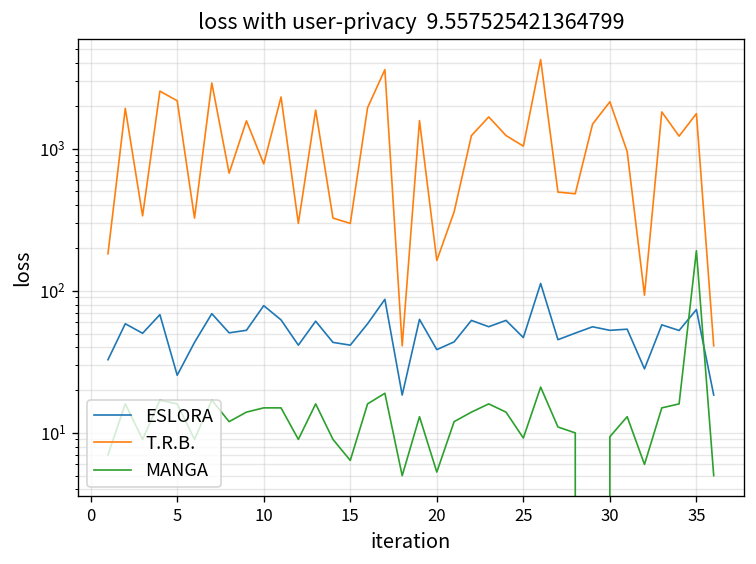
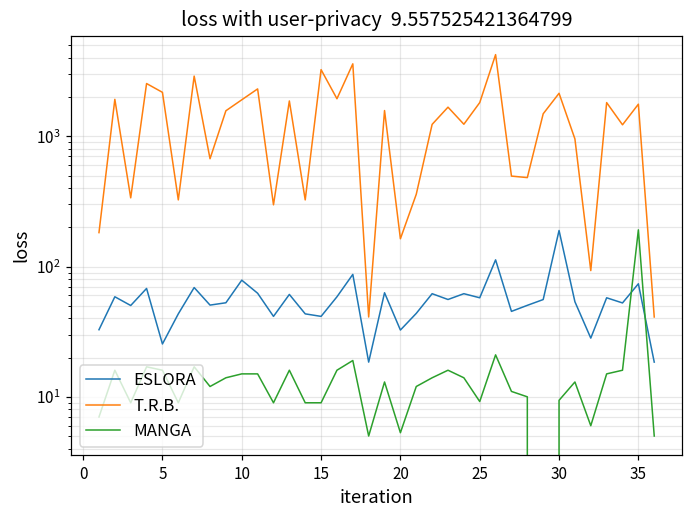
T.R.B., 10: 800 -> 1900
T.R.B., 15: 300 -> 3200
MANGA, 15: 6 -> 9
ESLORA, 20: 39 -> 33
ESLORA, 25: 47 -> 60
T.R.B., 25: 1000 -> 1800
ESLORA, 30: 50 -> 190
